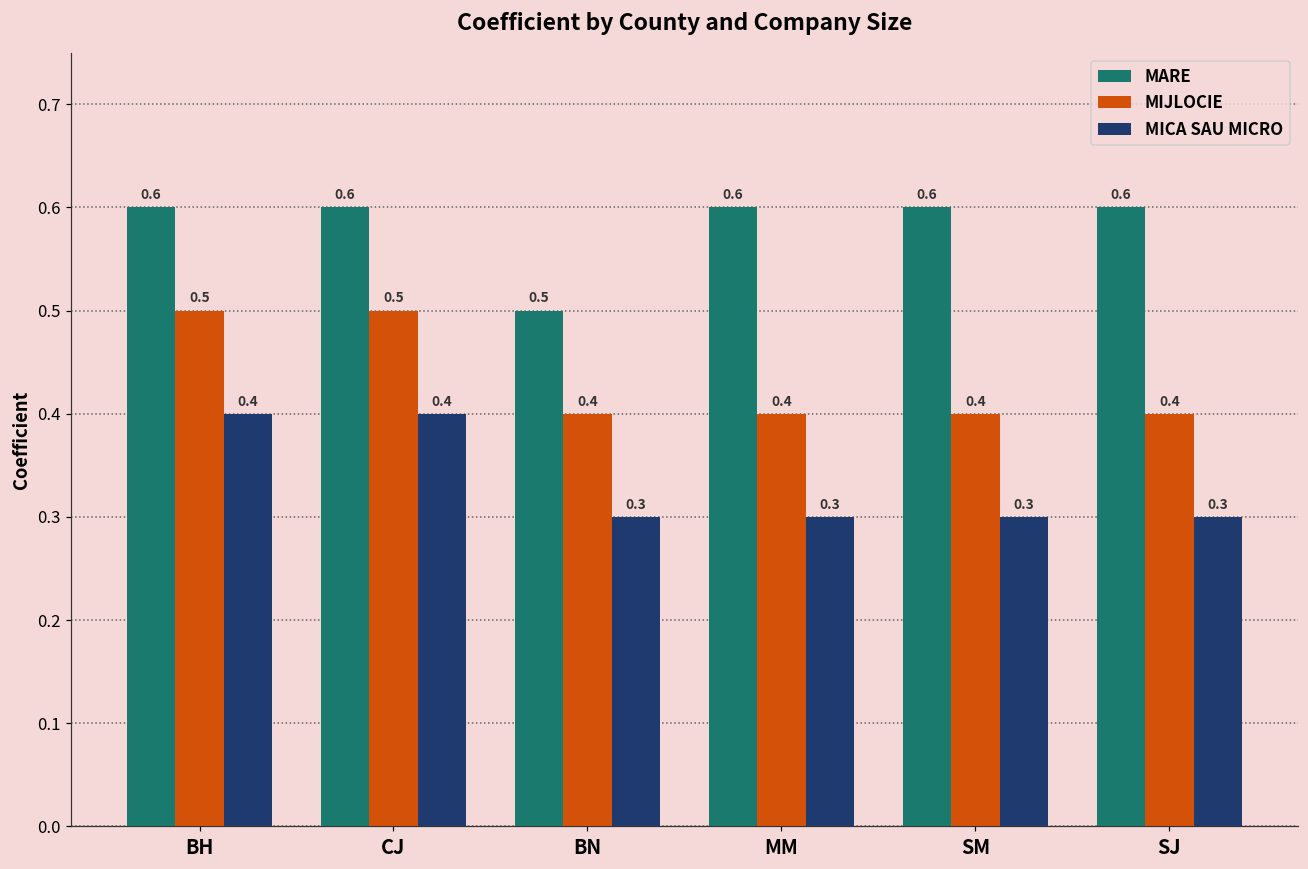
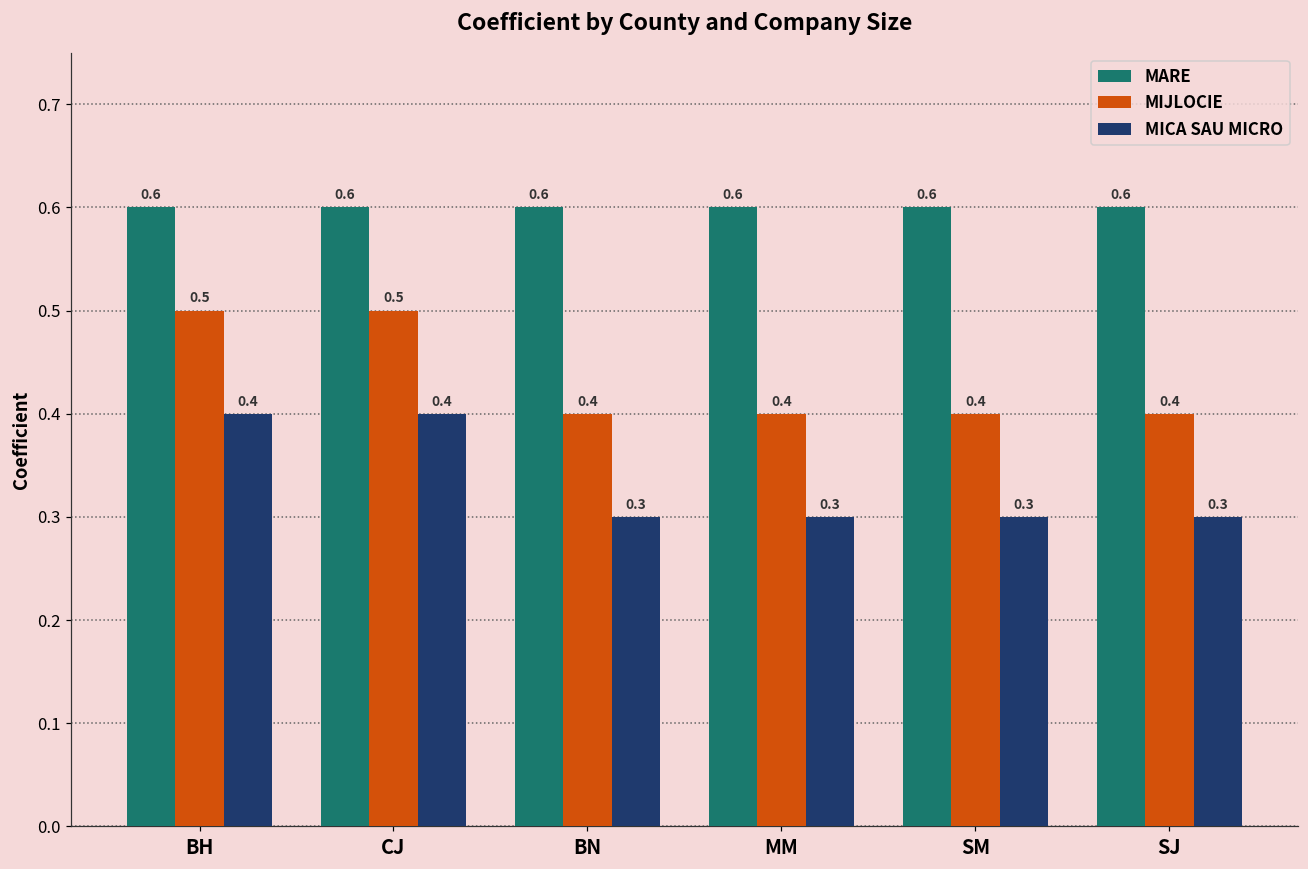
MARE, BN: 0.5 -> 0.6
